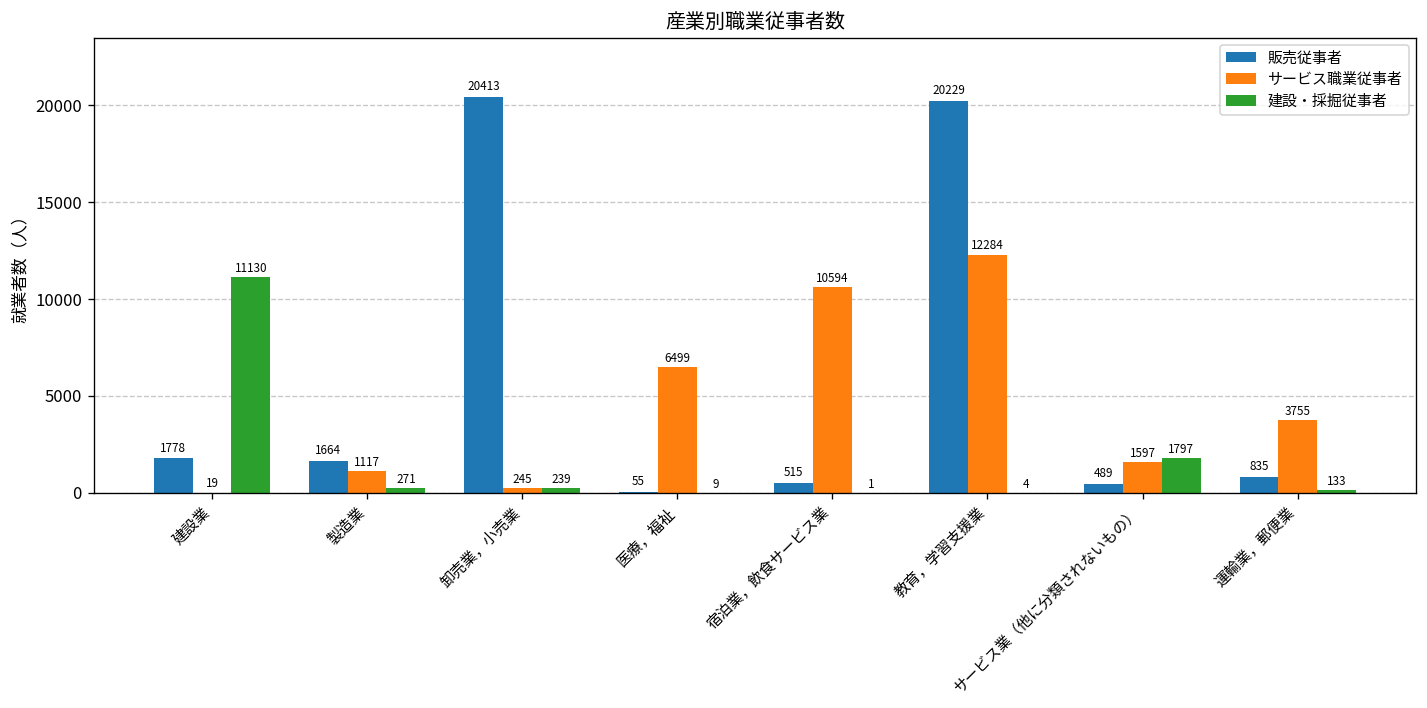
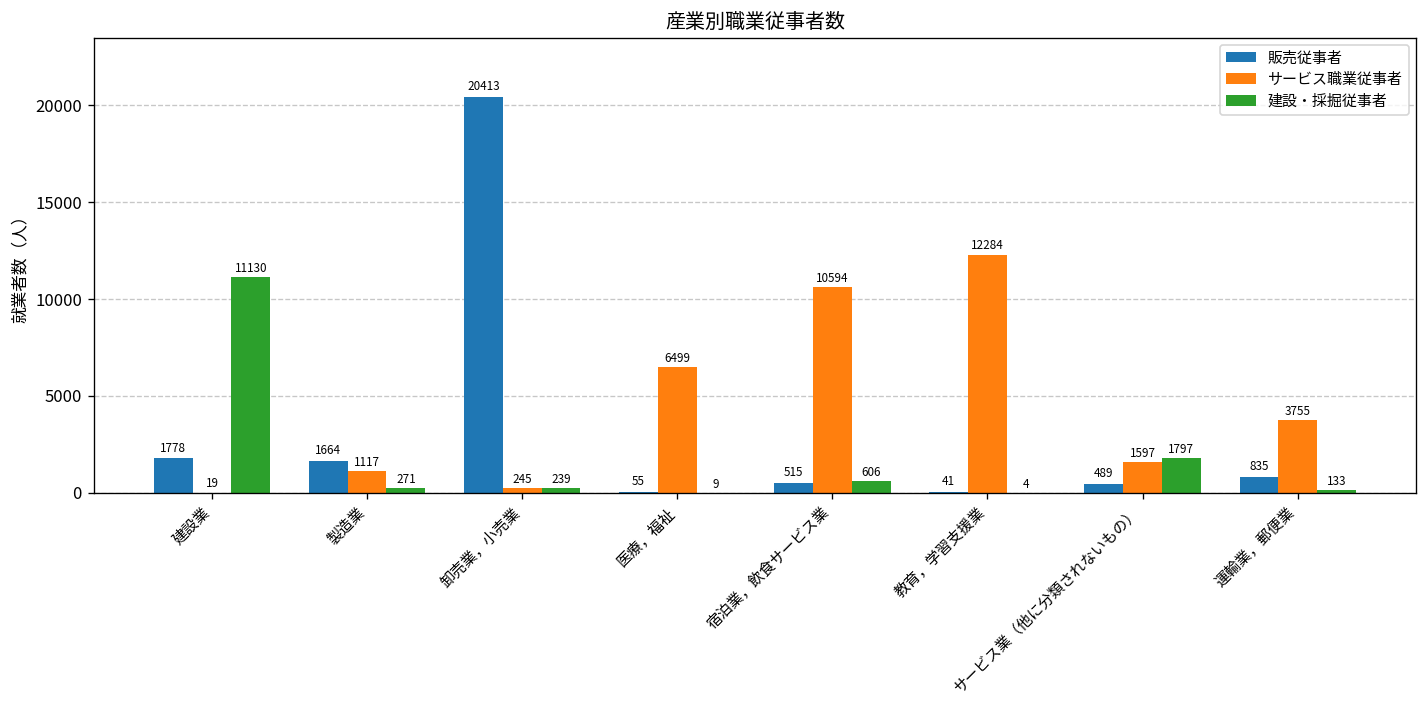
建設・採掘従事者, 宿泊業，飲食サービス業: 1 -> 606
販売従事者, 教育，学習支援業: 20229 -> 41
